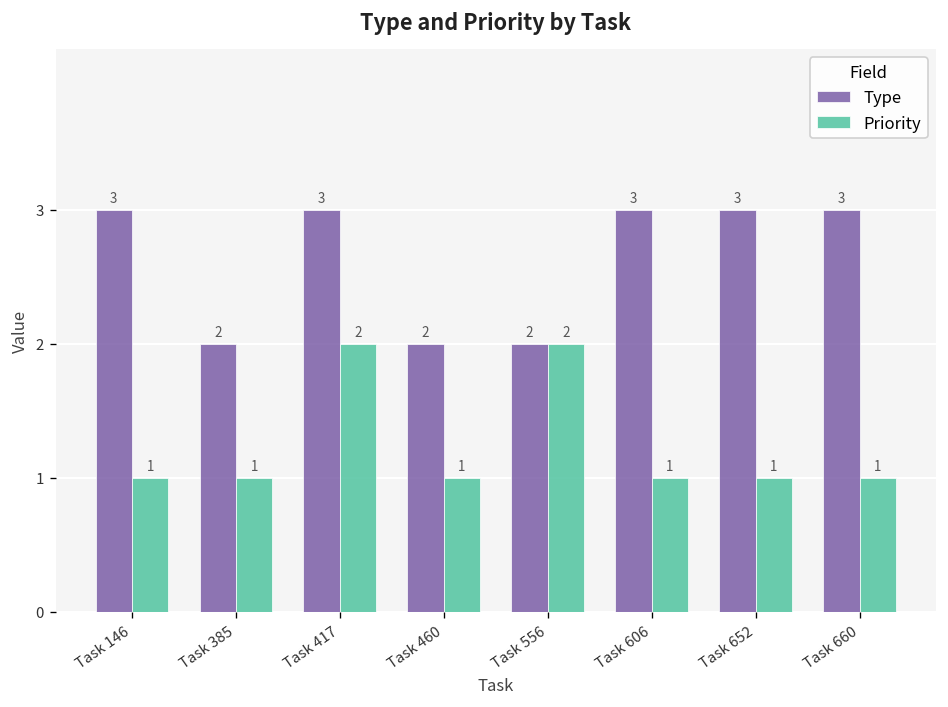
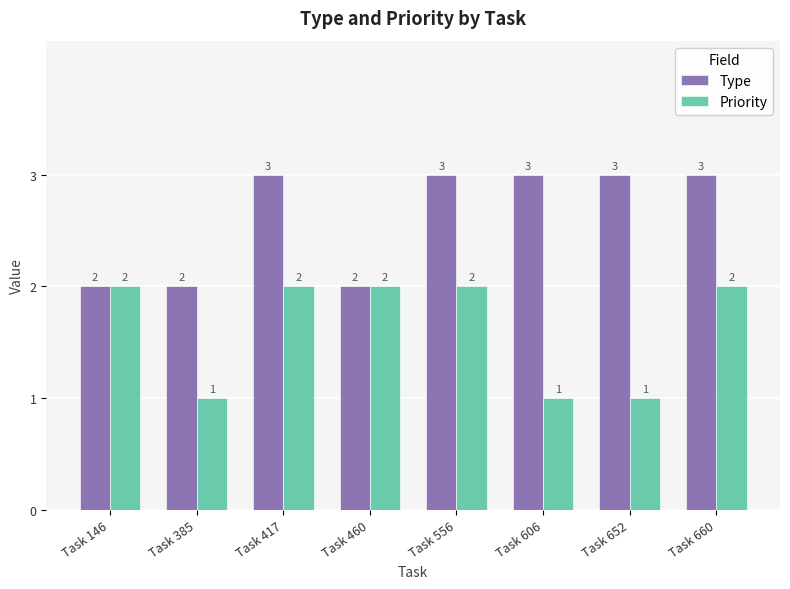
Type, Task 146: 3 -> 2
Priority, Task 146: 1 -> 2
Priority, Task 460: 1 -> 2
Type, Task 556: 2 -> 3
Priority, Task 660: 1 -> 2
